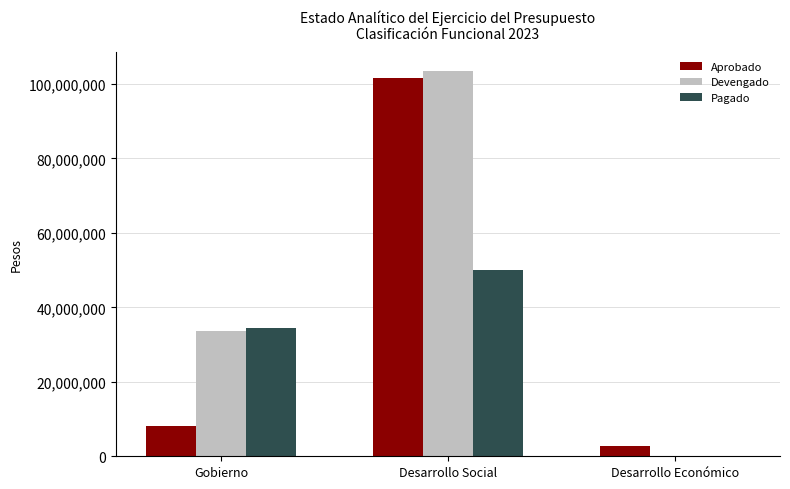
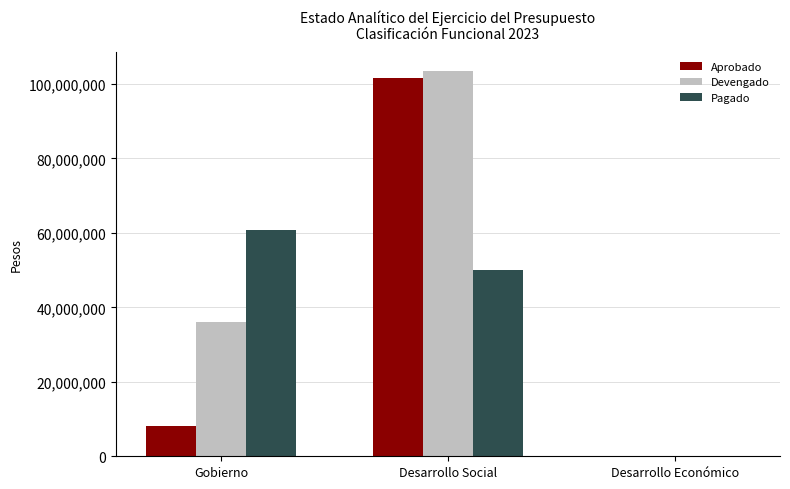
Devengado, Gobierno: 34,000,000 -> 36,000,000
Pagado, Gobierno: 34,000,000 -> 61,000,000
Aprobado, Desarrollo Económico: 3,000,000 -> 0
